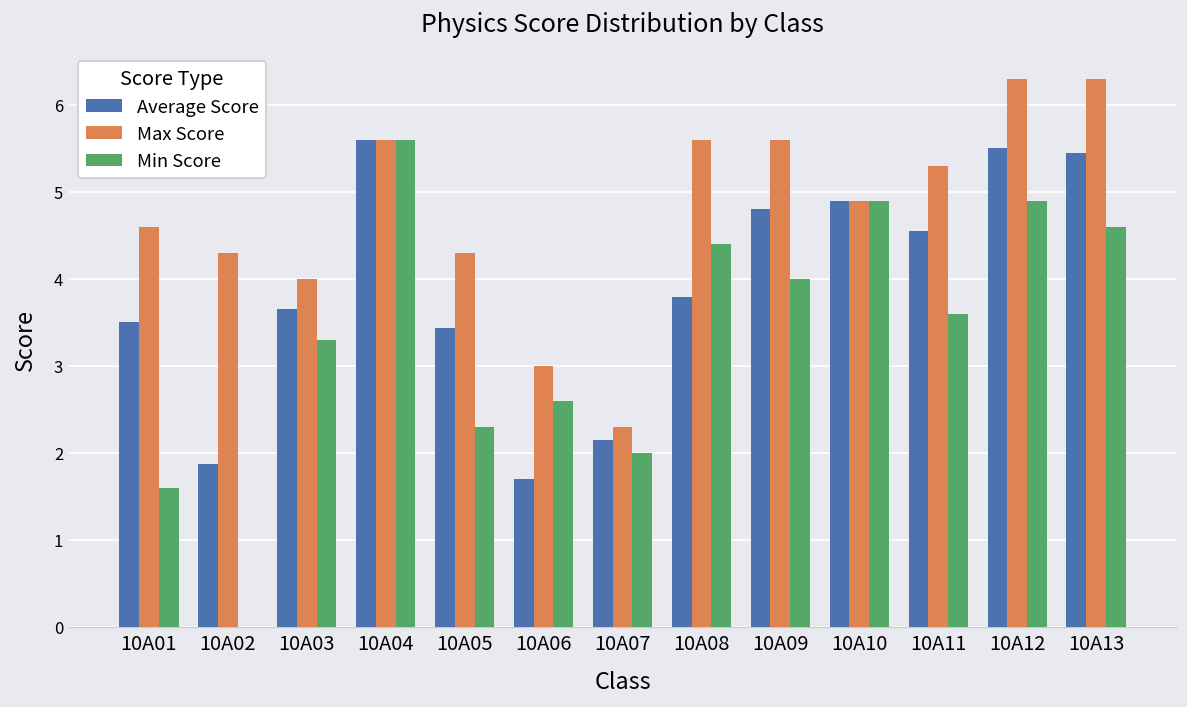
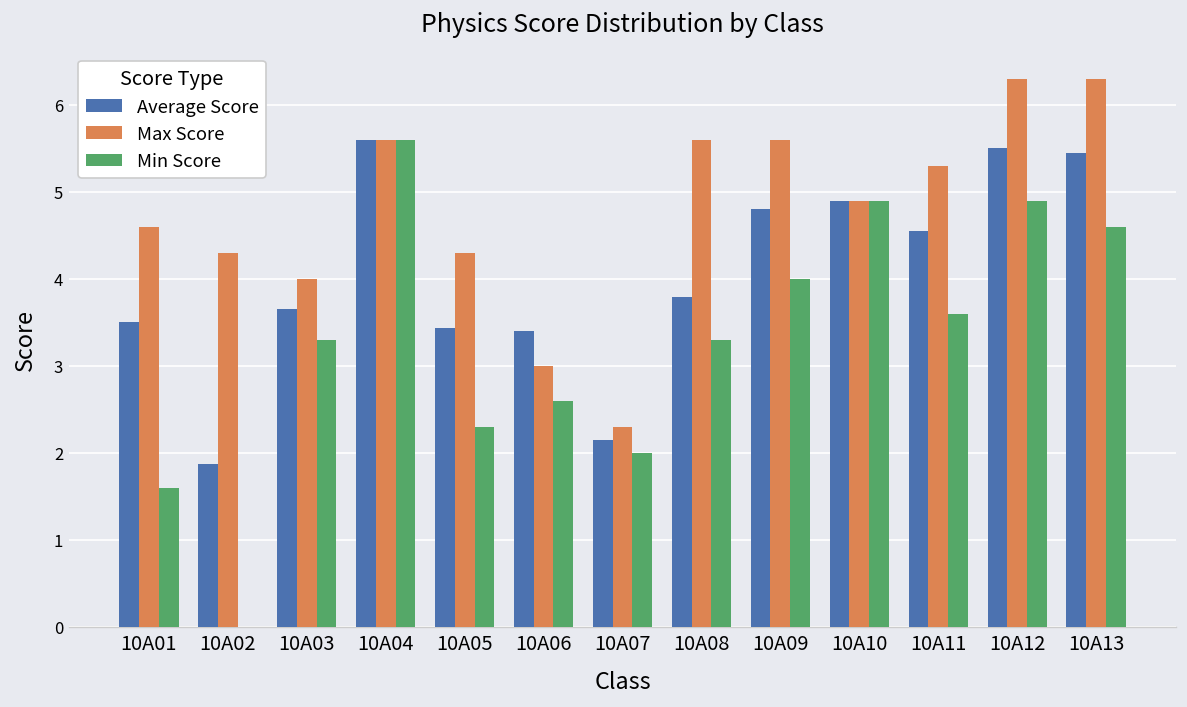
Average Score, 10A06: 1.7 -> 3.4
Min Score, 10A08: 4.4 -> 3.3
